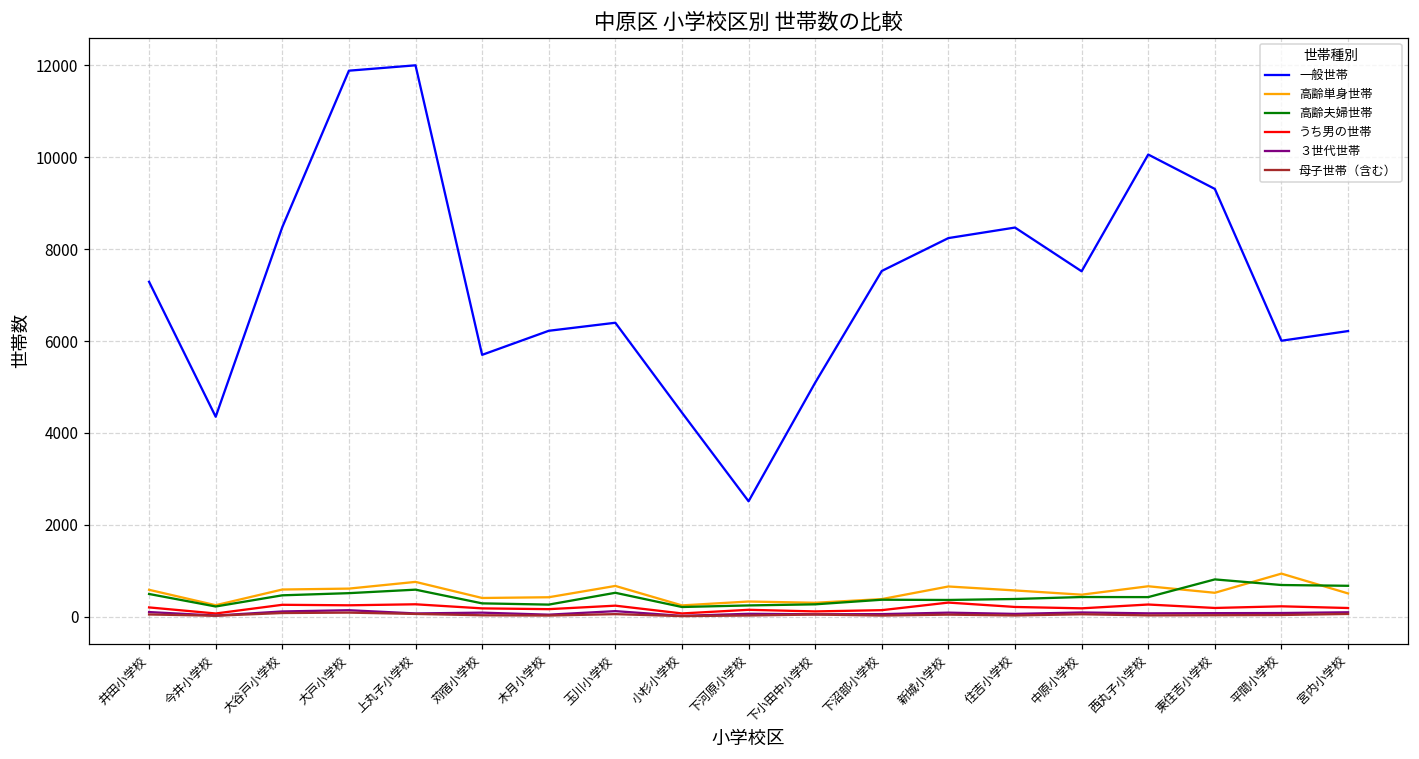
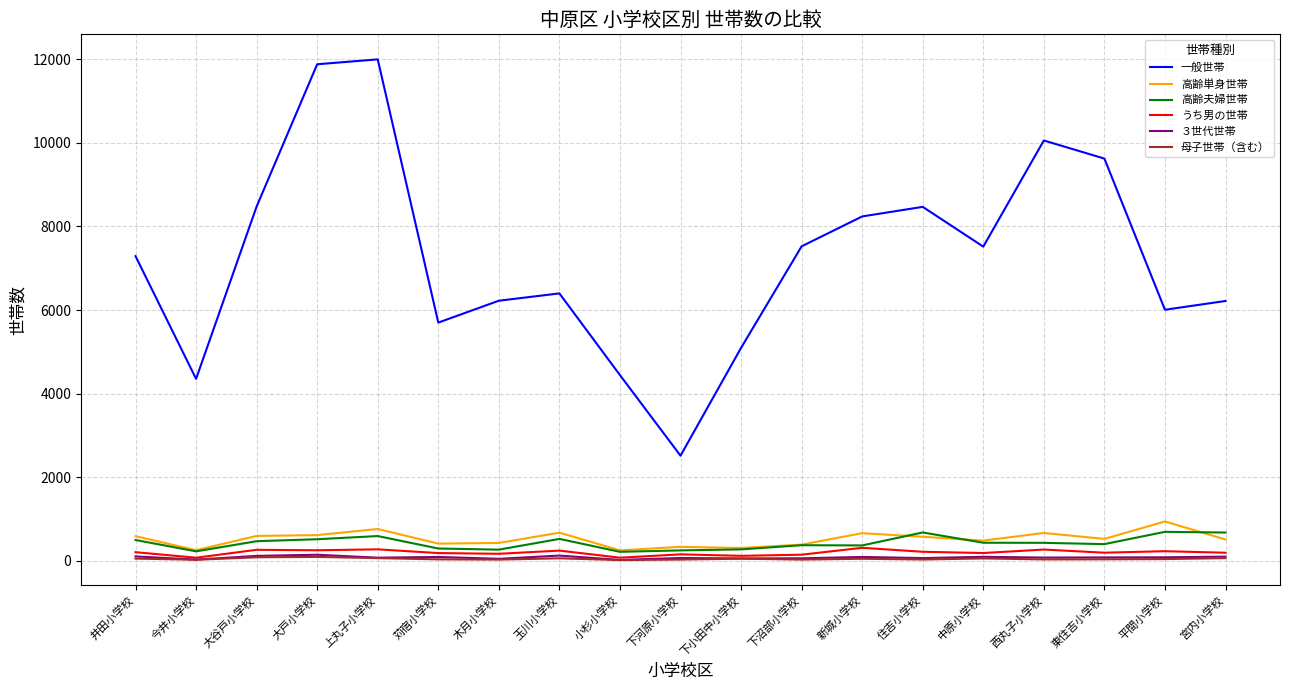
高齢夫婦世帯, 住吉小学校: 400 -> 700
一般世帯, 東住吉小学校: 9300 -> 9600
高齢夫婦世帯, 東住吉小学校: 800 -> 400
